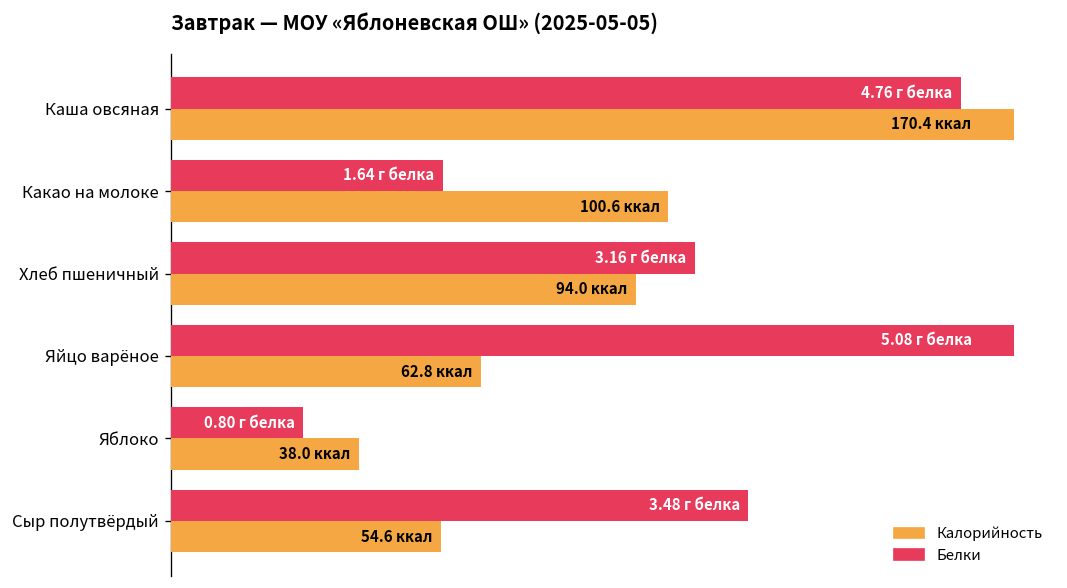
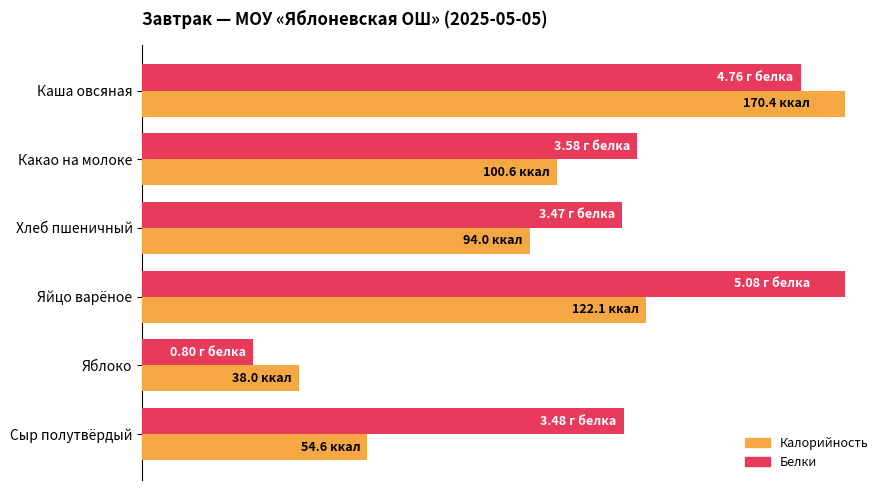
Белки, Какао на молоке: 1.64 -> 3.58
Белки, Хлеб пшеничный: 3.16 -> 3.47
Калорийность, Яйцо варёное: 62.8 -> 122.1
